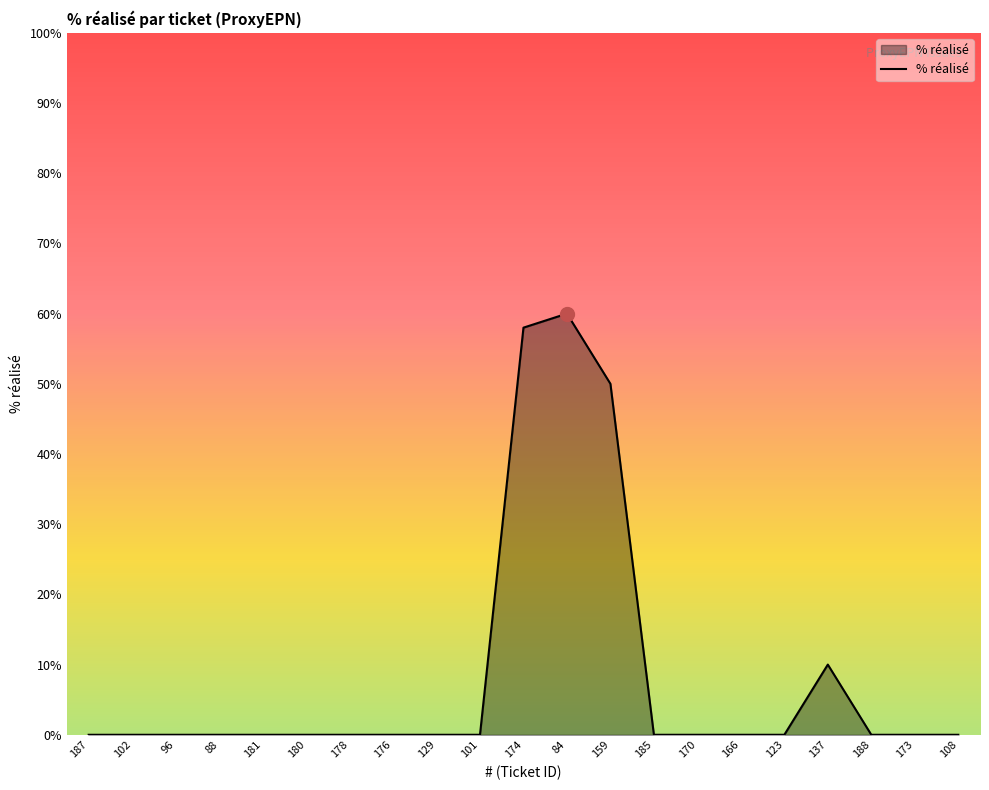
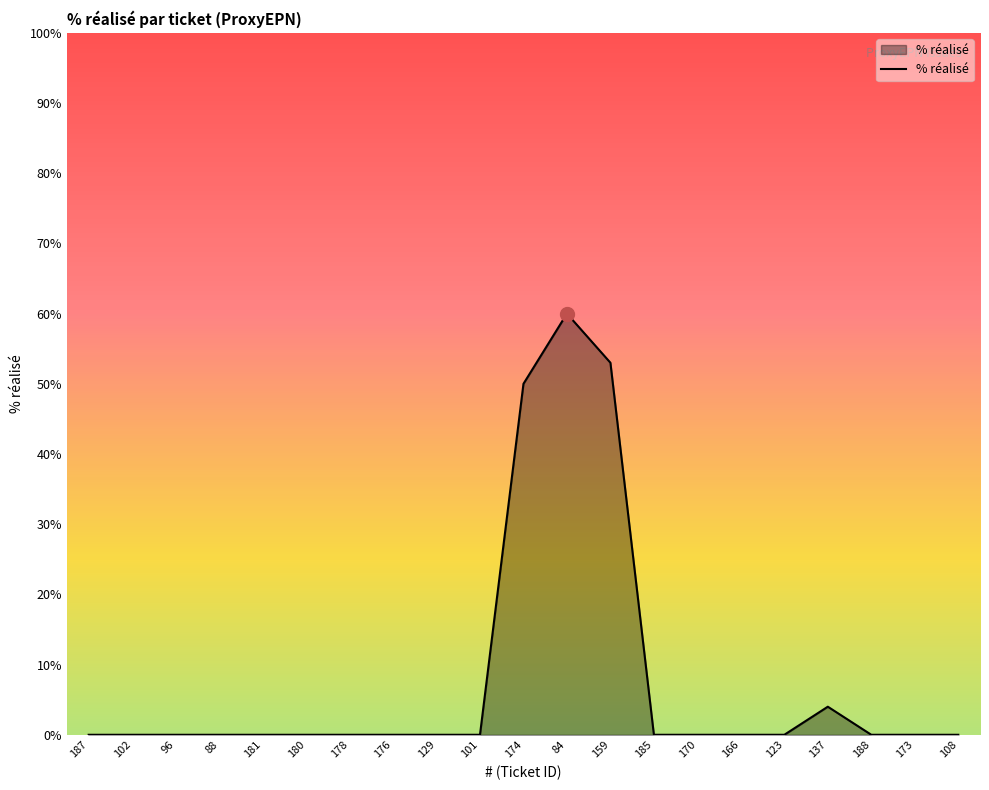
% réalisé, 174: 58% -> 50%
% réalisé, 159: 50% -> 53%
% réalisé, 137: 10% -> 4%
